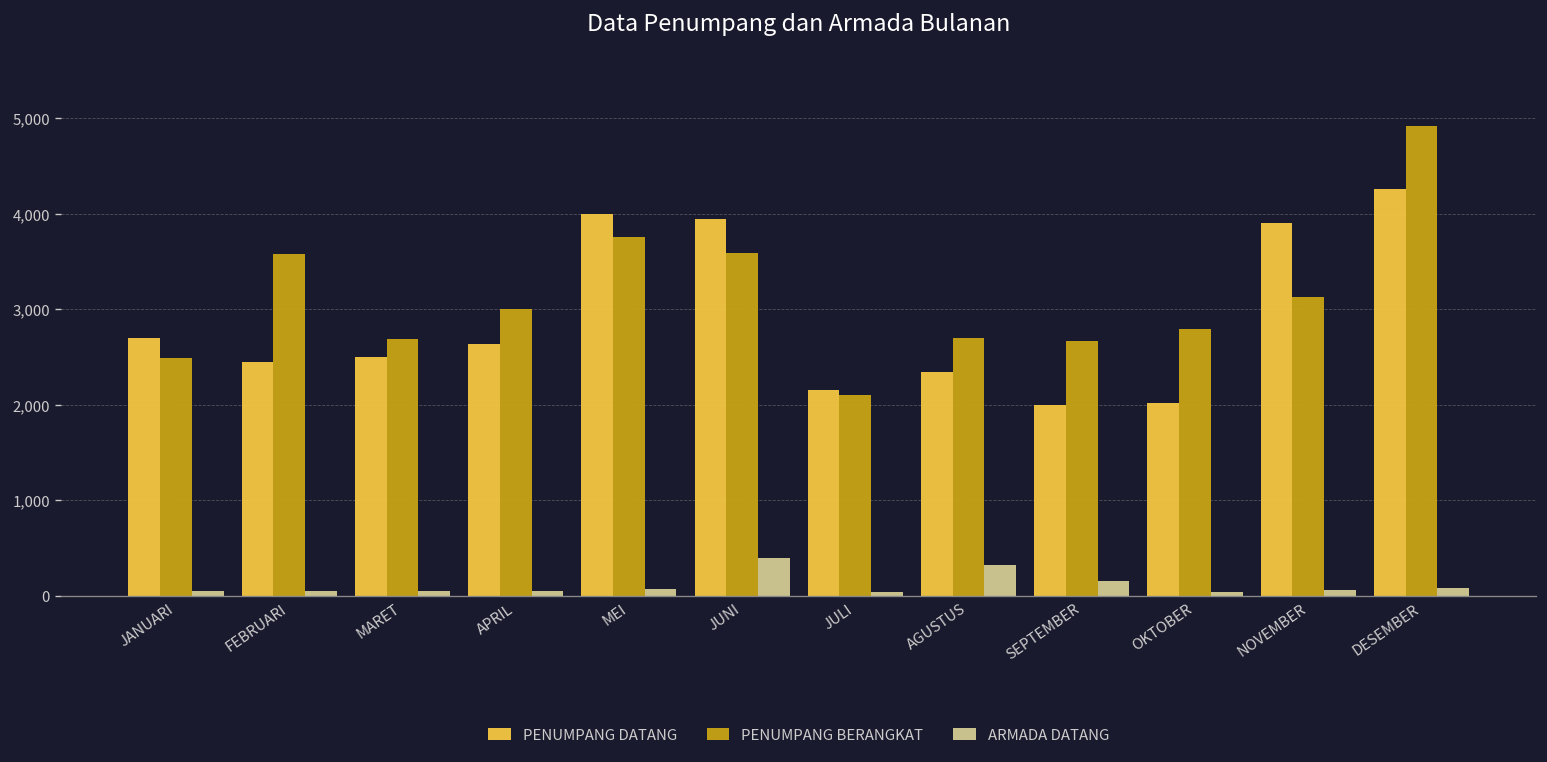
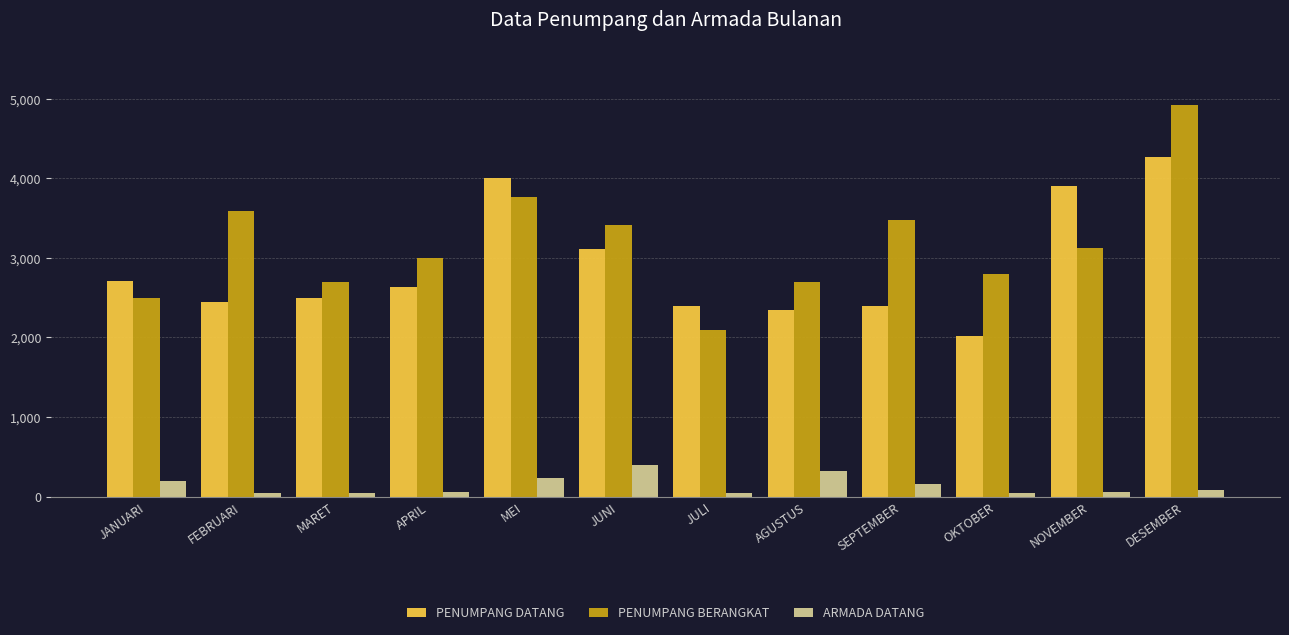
ARMADA DATANG, JANUARI: 100 -> 200
ARMADA DATANG, MEI: 100 -> 200
PENUMPANG DATANG, JUNI: 3,900 -> 3,100
PENUMPANG BERANGKAT, JUNI: 3,600 -> 3,400
PENUMPANG DATANG, JULI: 2,200 -> 2,400
PENUMPANG DATANG, SEPTEMBER: 2,000 -> 2,400
PENUMPANG BERANGKAT, SEPTEMBER: 2,700 -> 3,500
